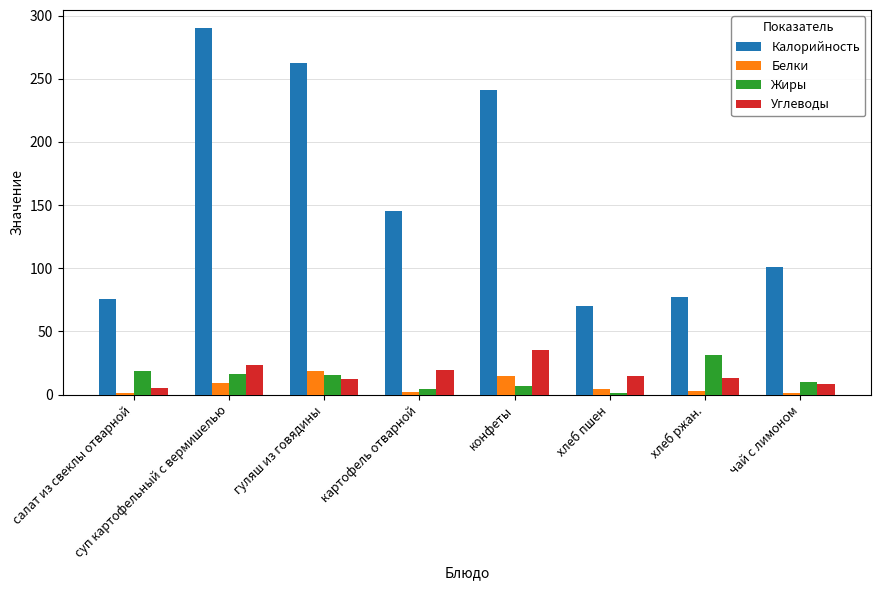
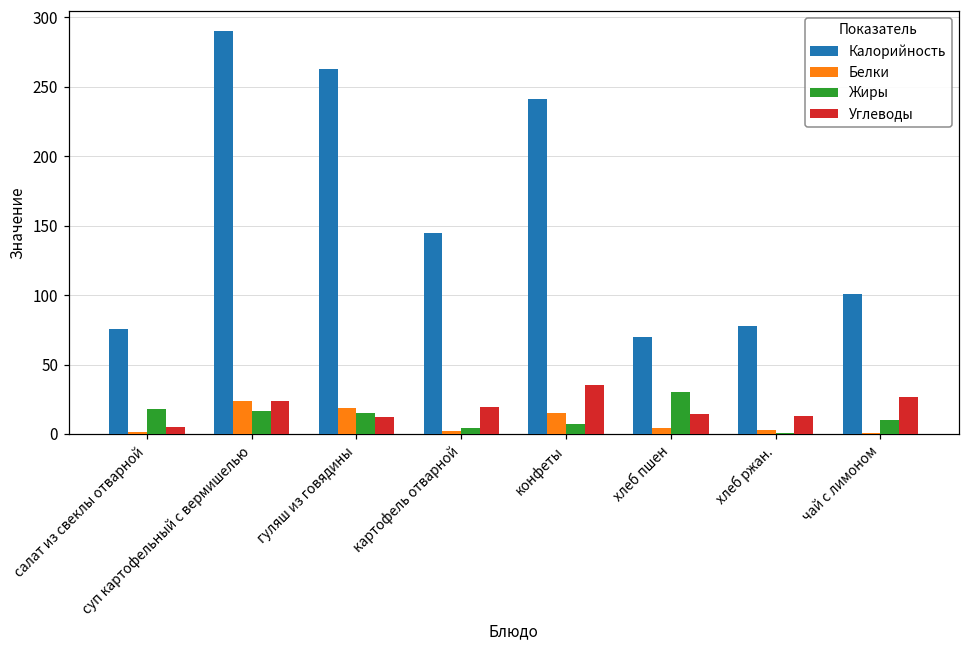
Белки, суп картофельный с вермишелью: 9 -> 24
Жиры, хлеб пшен: 1 -> 30
Жиры, хлеб ржан.: 31 -> 1
Углеводы, чай с лимоном: 8 -> 27
